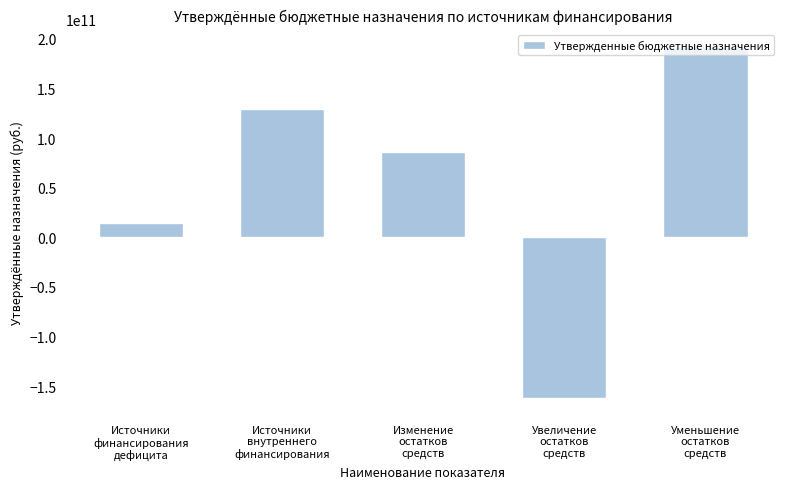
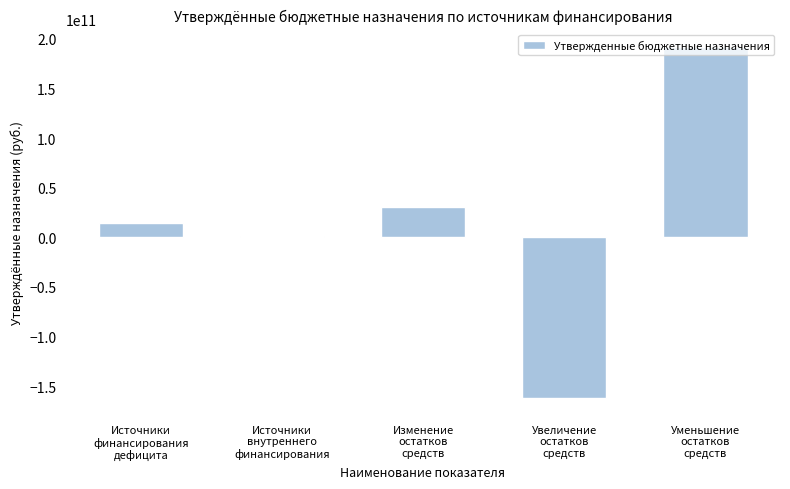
Источники внутреннего финансирования: 130000000000 -> 0
Изменение остатков средств: 90000000000 -> 30000000000
